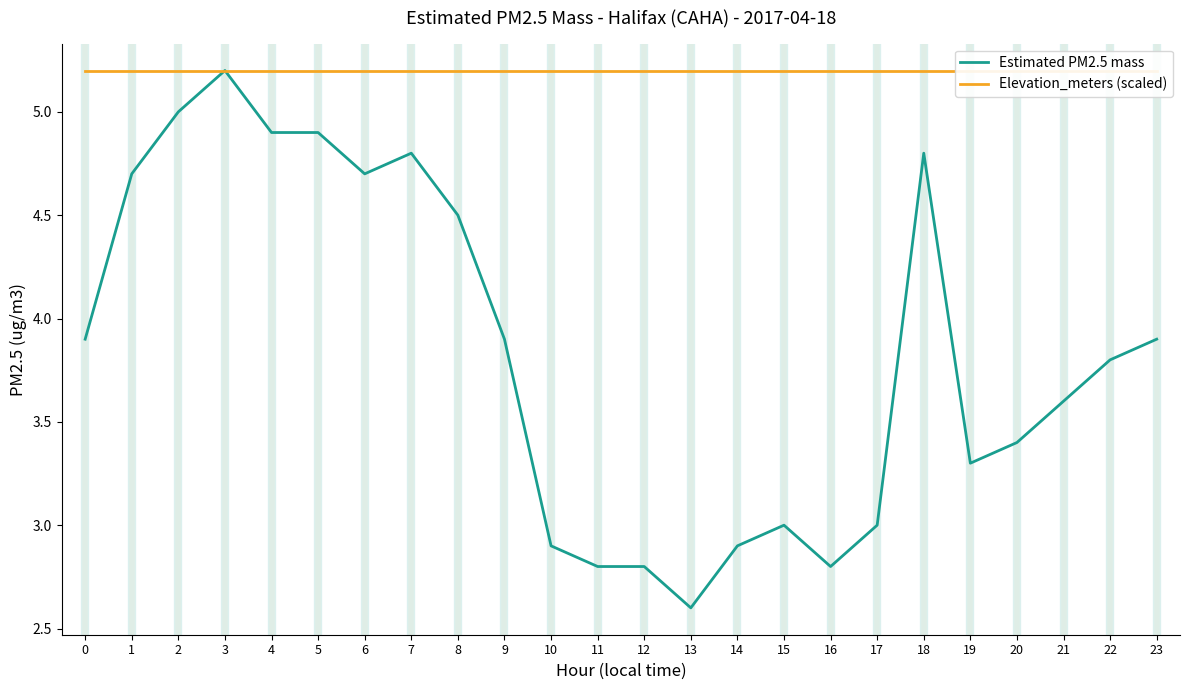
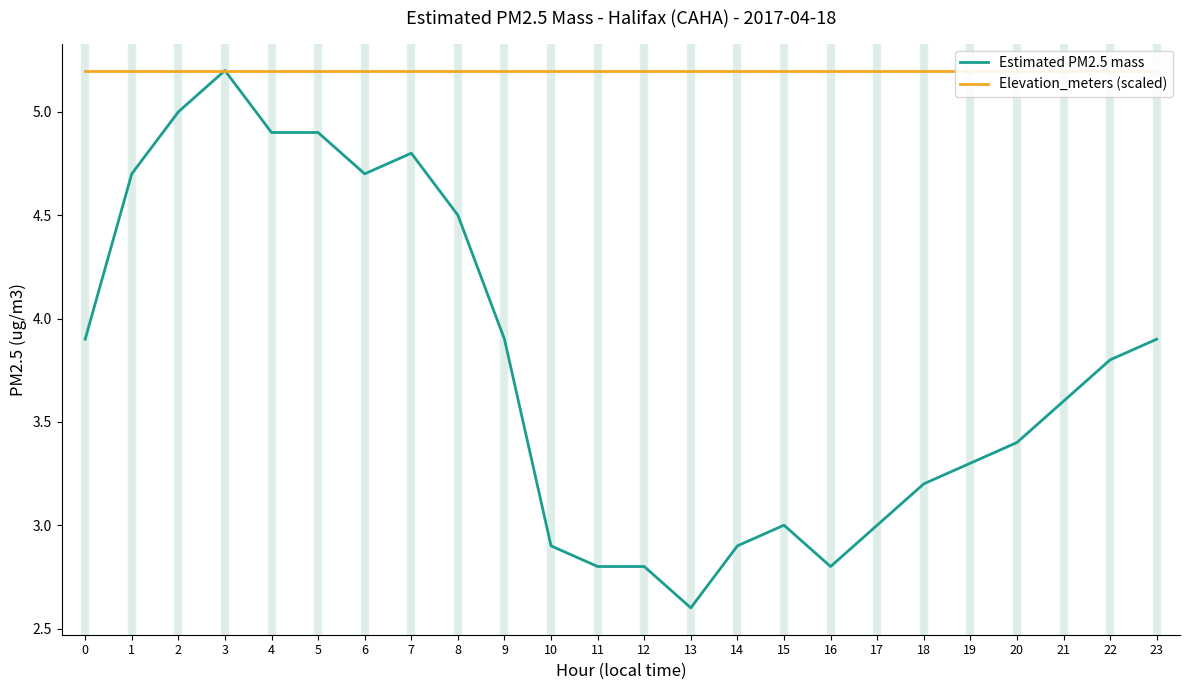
Estimated PM2.5 mass, 18: 4.8 -> 3.2
